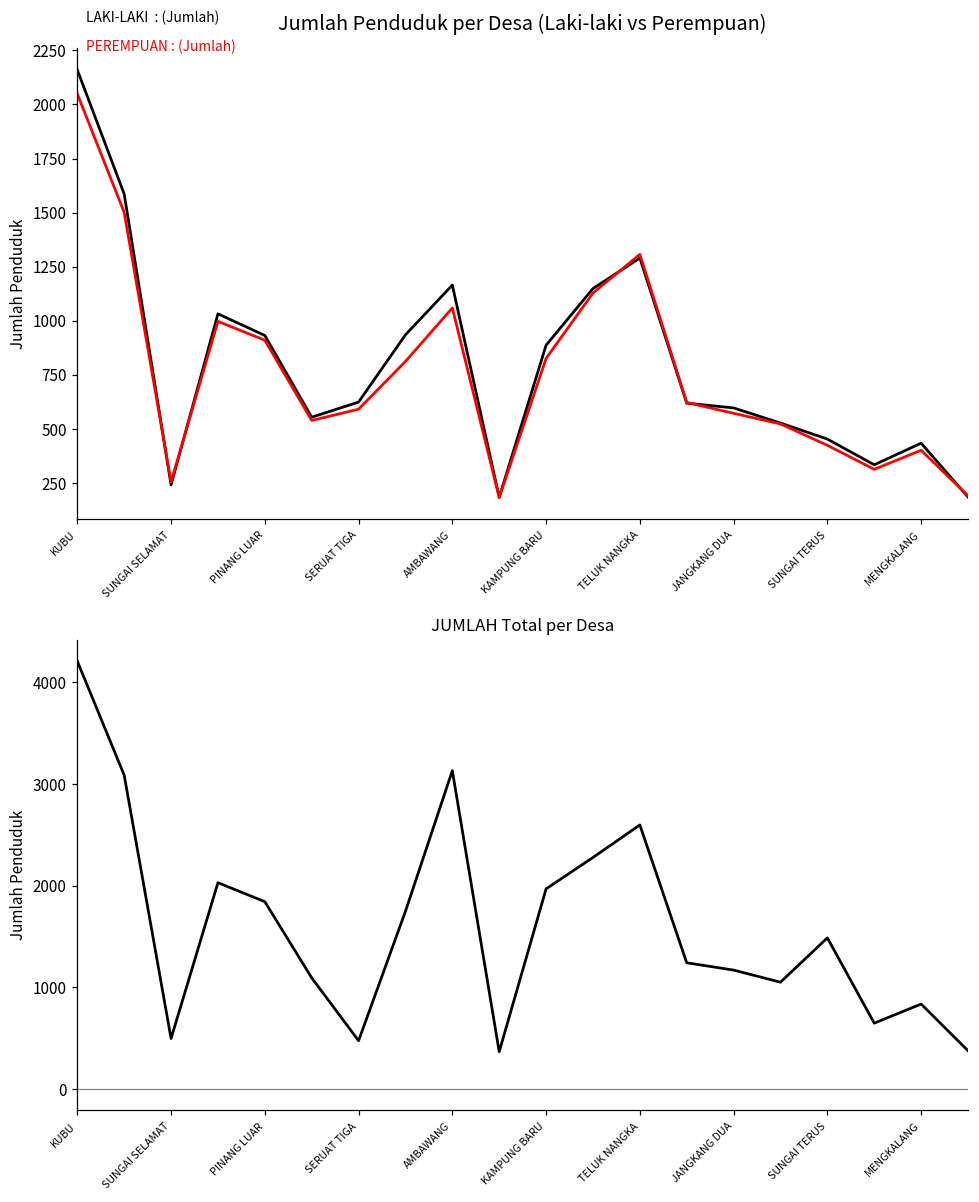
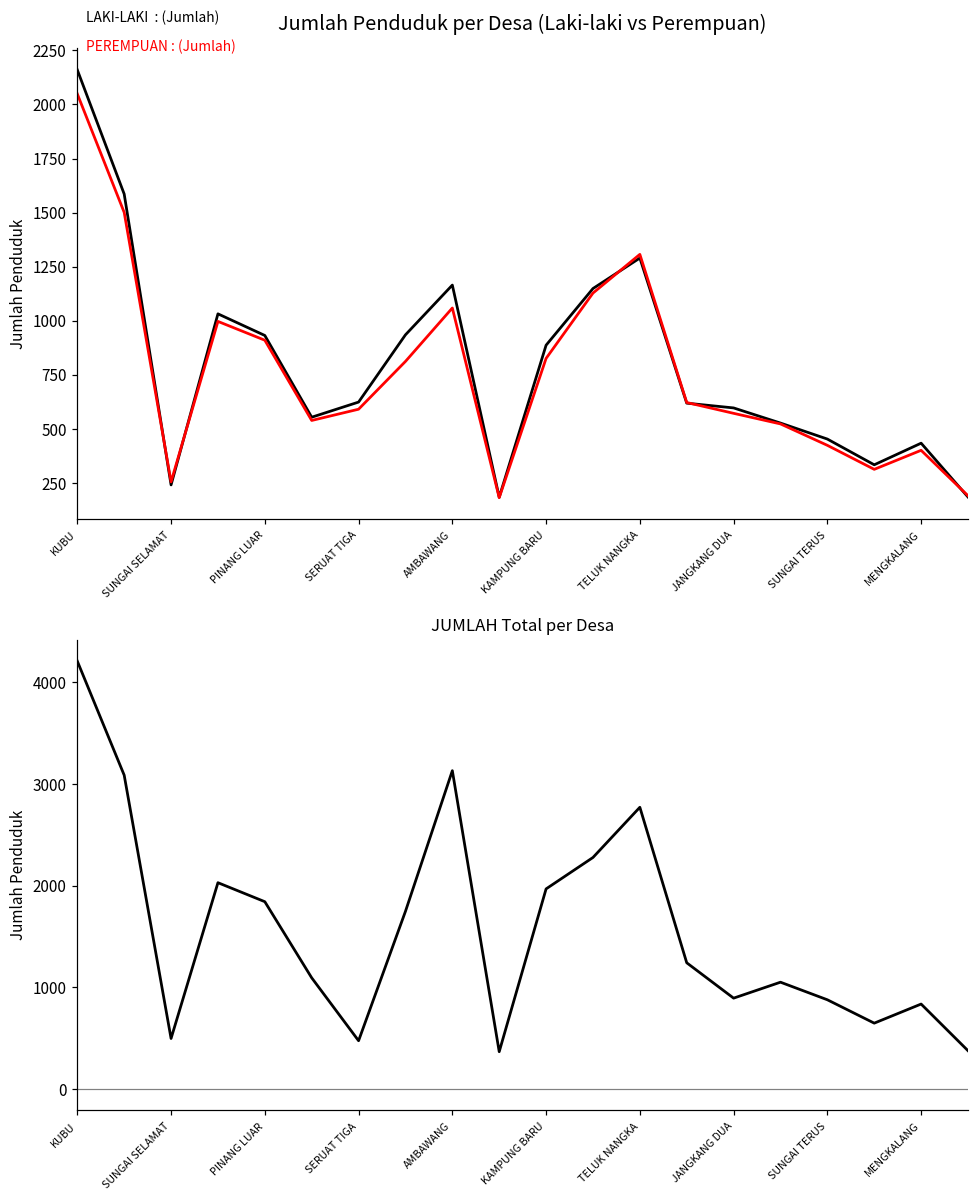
JUMLAH Total per Desa, TELUK NANGKA: 2600 -> 2800
JUMLAH Total per Desa, JANGKANG DUA: 1200 -> 900
JUMLAH Total per Desa, SUNGAI TERUS: 1500 -> 900
